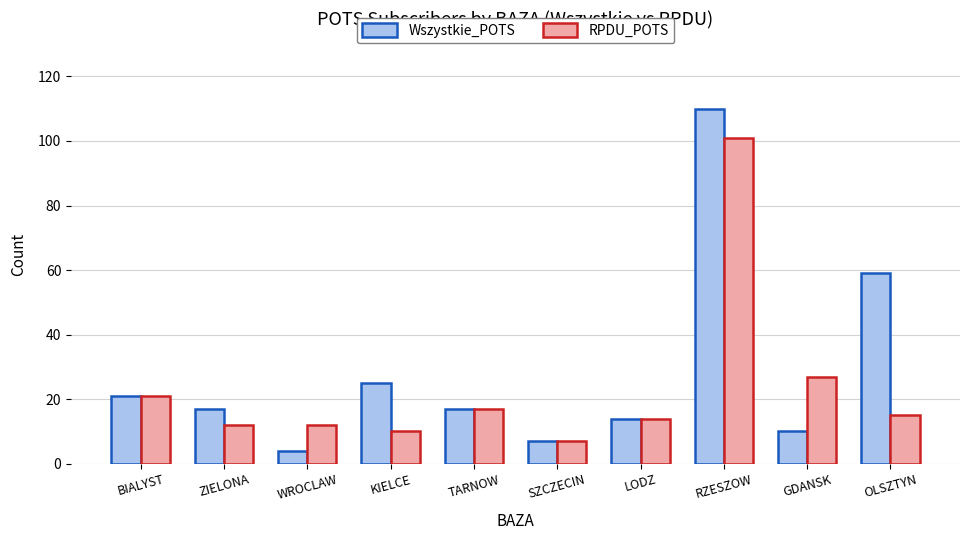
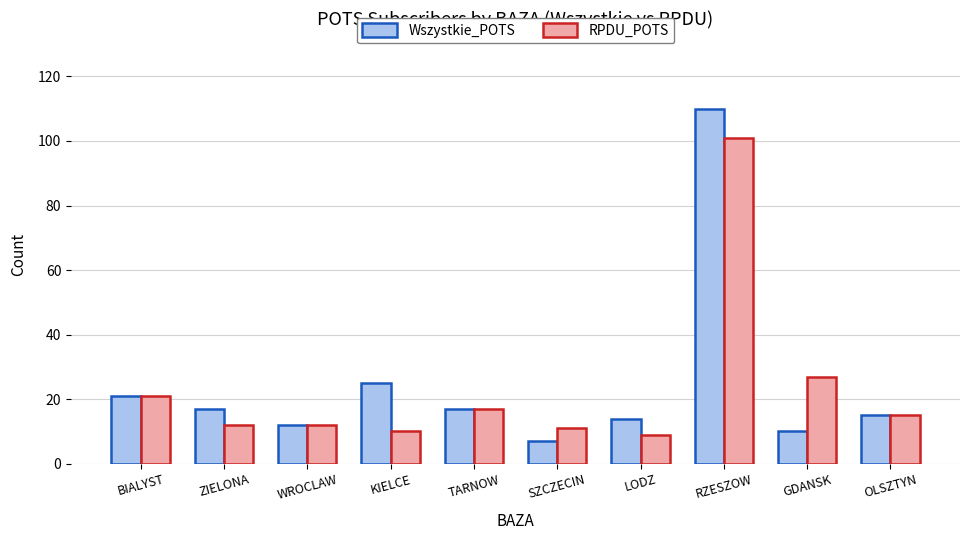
Wszystkie_POTS, WROCLAW: 4 -> 12
RPDU_POTS, SZCZECIN: 7 -> 11
RPDU_POTS, LODZ: 14 -> 9
Wszystkie_POTS, OLSZTYN: 59 -> 15
